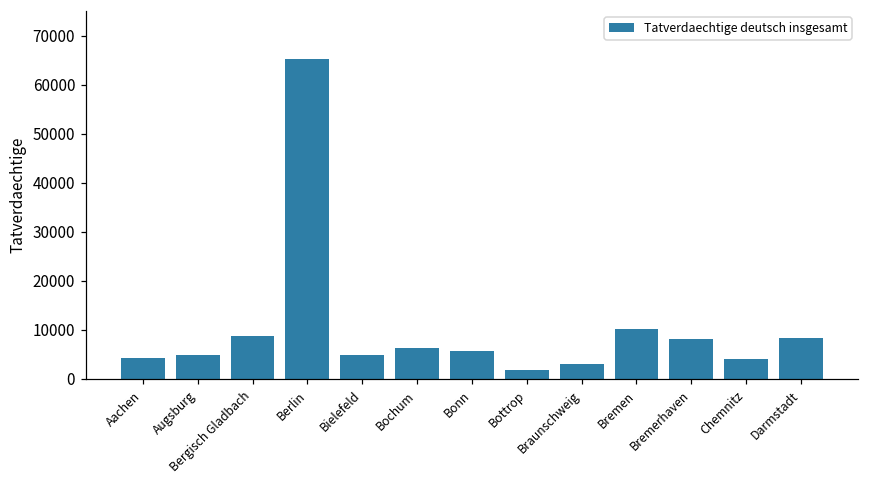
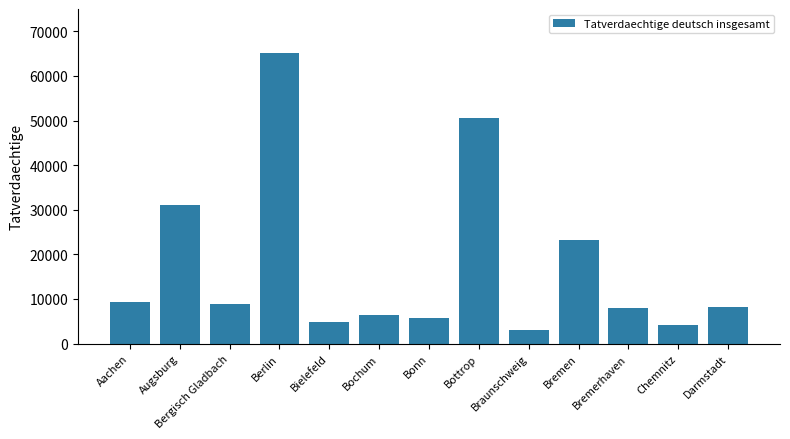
Aachen: 4000 -> 9000
Augsburg: 5000 -> 31000
Bottrop: 2000 -> 51000
Bremen: 10000 -> 23000
